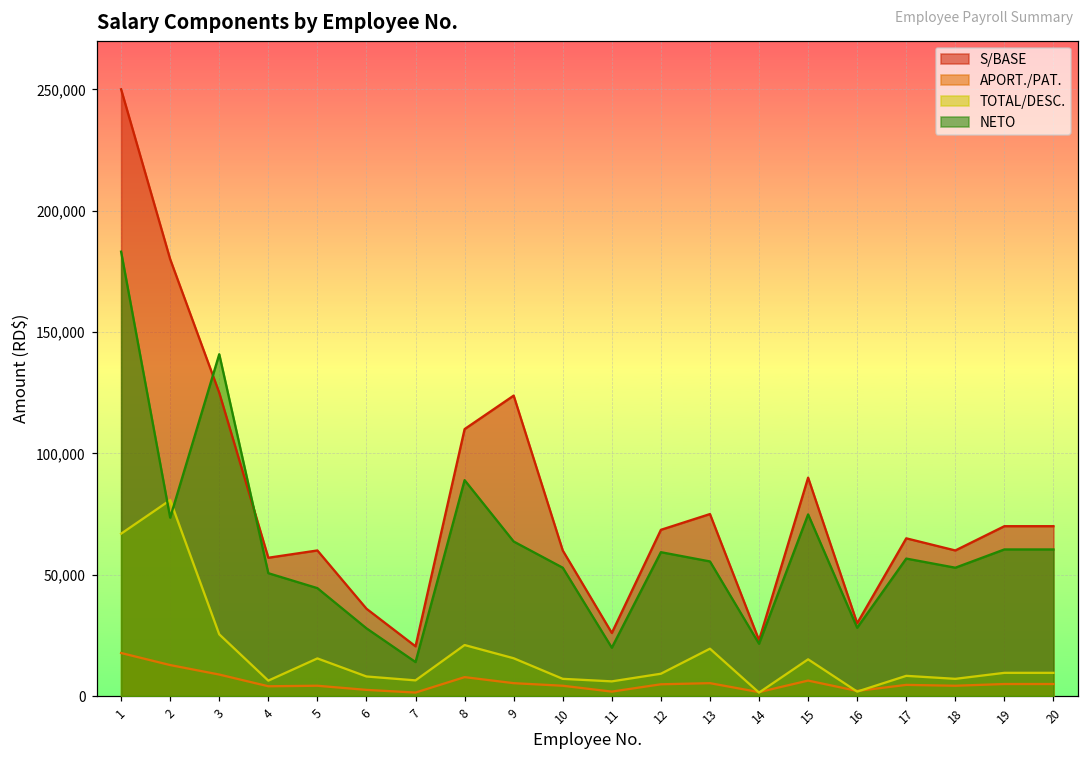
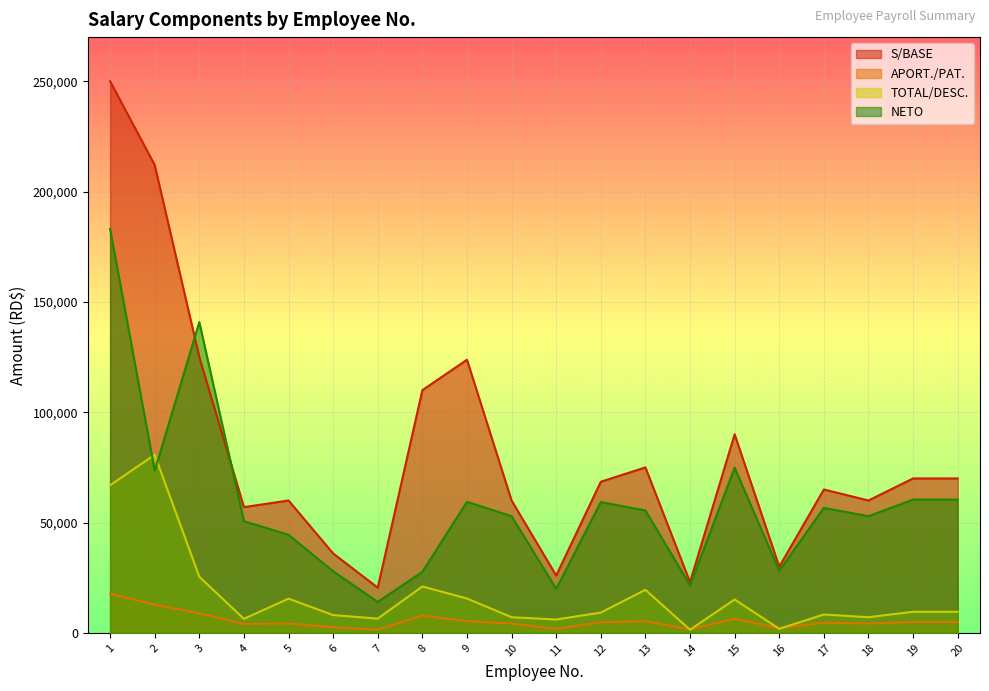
S/BASE, 2: 180,000 -> 212,000
NETO, 8: 89,000 -> 28,000
NETO, 9: 64,000 -> 59,000
